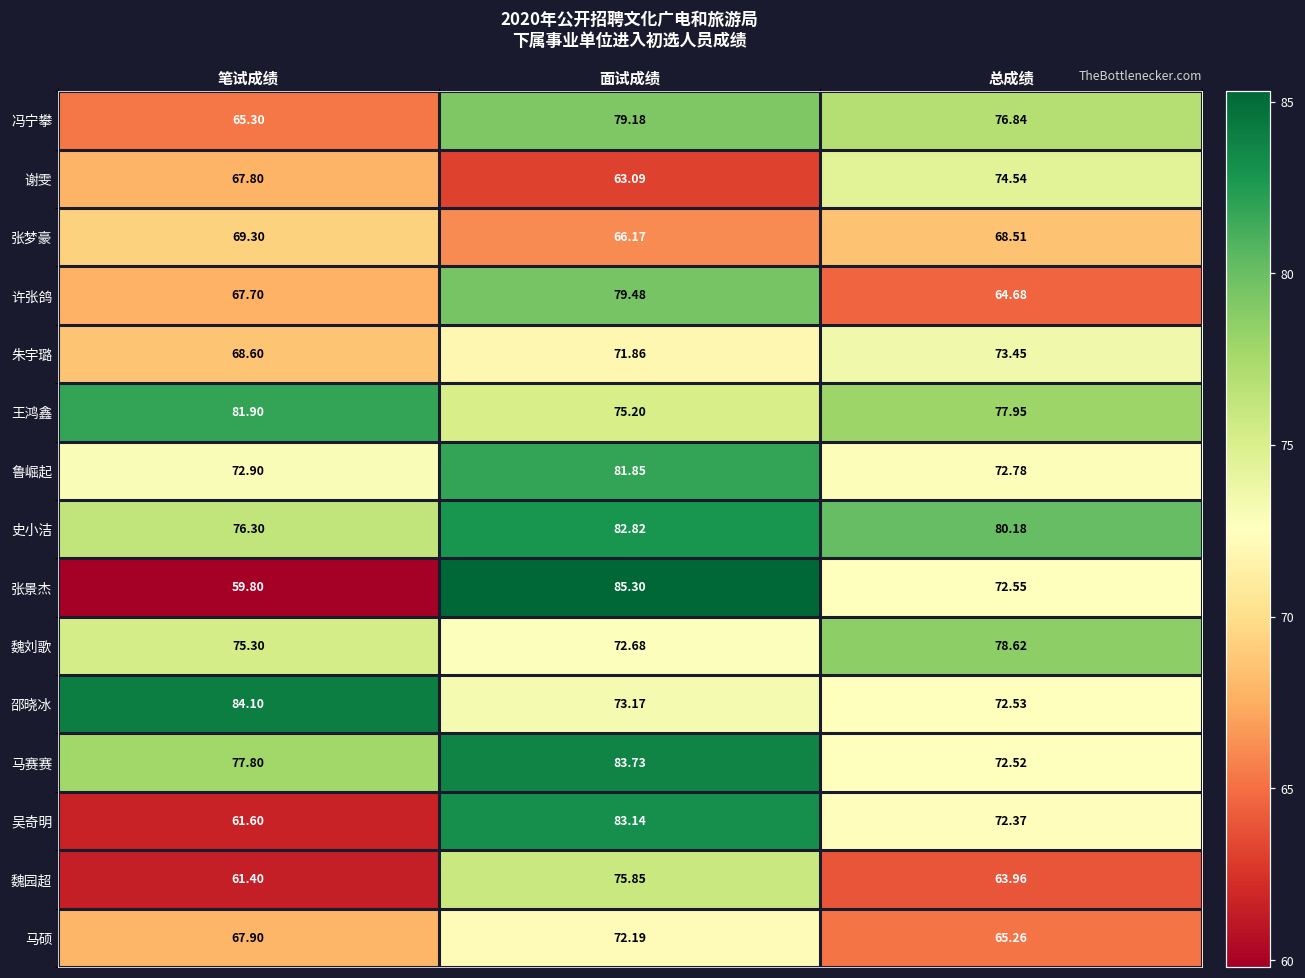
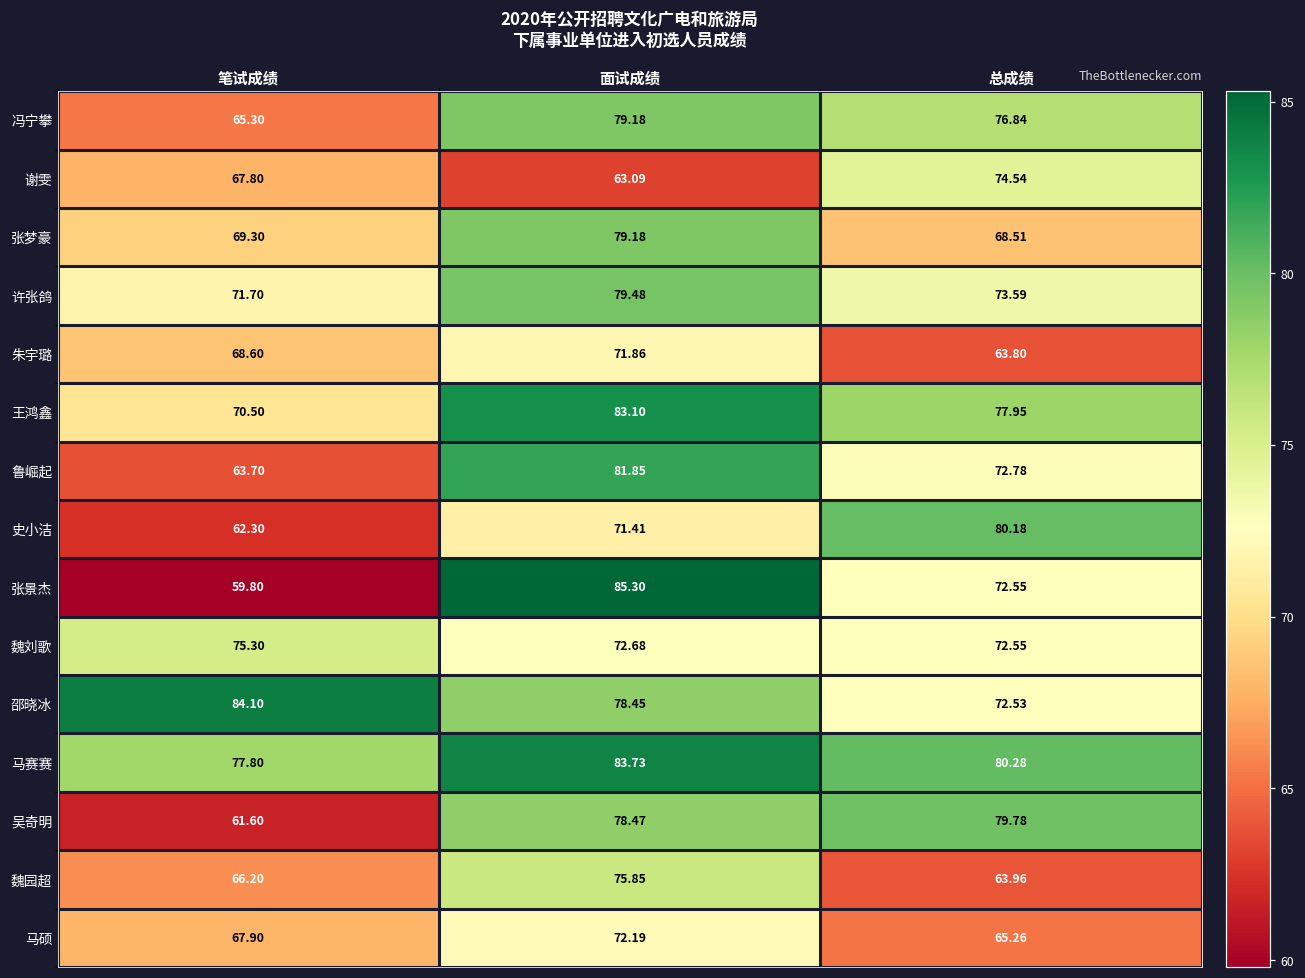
张梦豪, 面试成绩: 66.17 -> 79.18
许张鸽, 笔试成绩: 67.70 -> 71.70
许张鸽, 总成绩: 64.68 -> 73.59
朱宇璐, 总成绩: 73.45 -> 63.80
王鸿鑫, 笔试成绩: 81.90 -> 70.50
王鸿鑫, 面试成绩: 75.20 -> 83.10
鲁崛起, 笔试成绩: 72.90 -> 63.70
史小洁, 笔试成绩: 76.30 -> 62.30
史小洁, 面试成绩: 82.82 -> 71.41
魏刘歌, 总成绩: 78.62 -> 72.55
邵晓冰, 面试成绩: 73.17 -> 78.45
马赛赛, 总成绩: 72.52 -> 80.28
吴奇明, 面试成绩: 83.14 -> 78.47
吴奇明, 总成绩: 72.37 -> 79.78
魏园超, 笔试成绩: 61.40 -> 66.20
